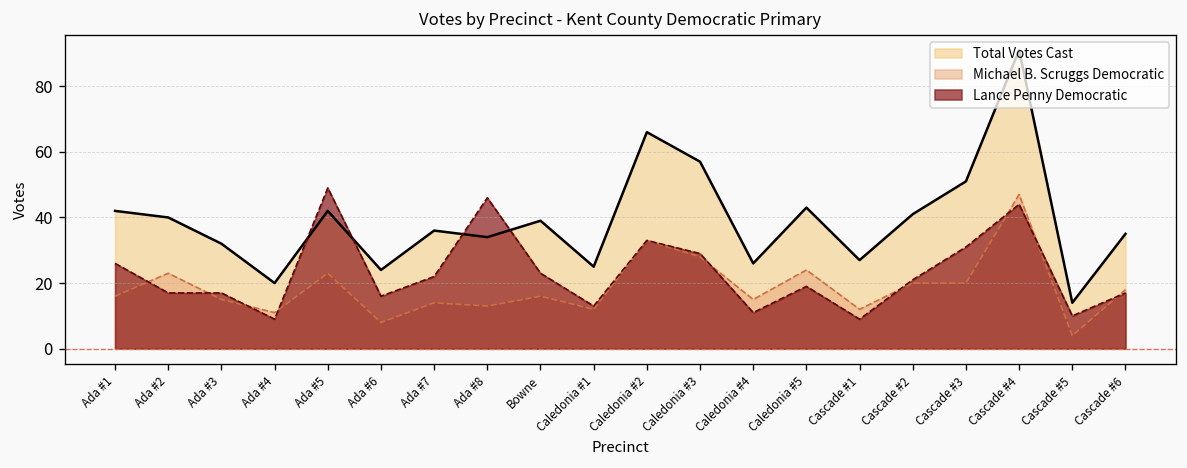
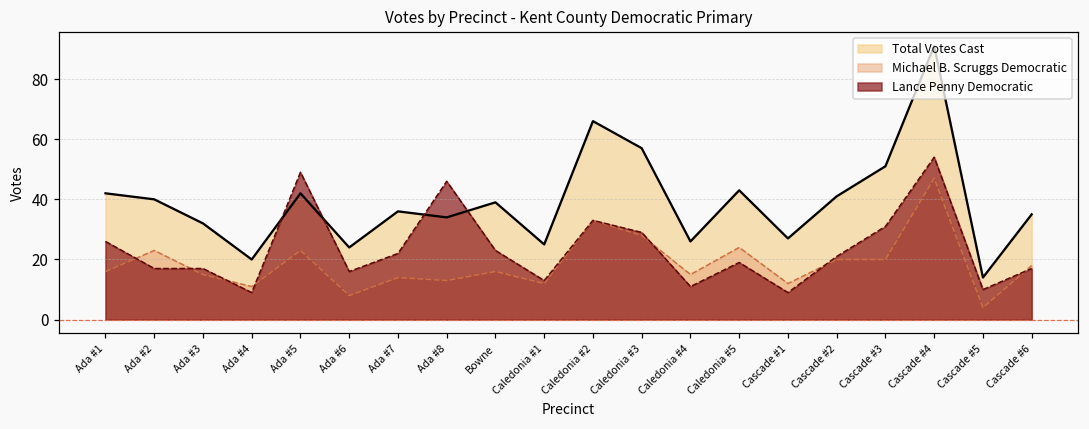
Lance Penny Democratic, Cascade #4: 44 -> 54
